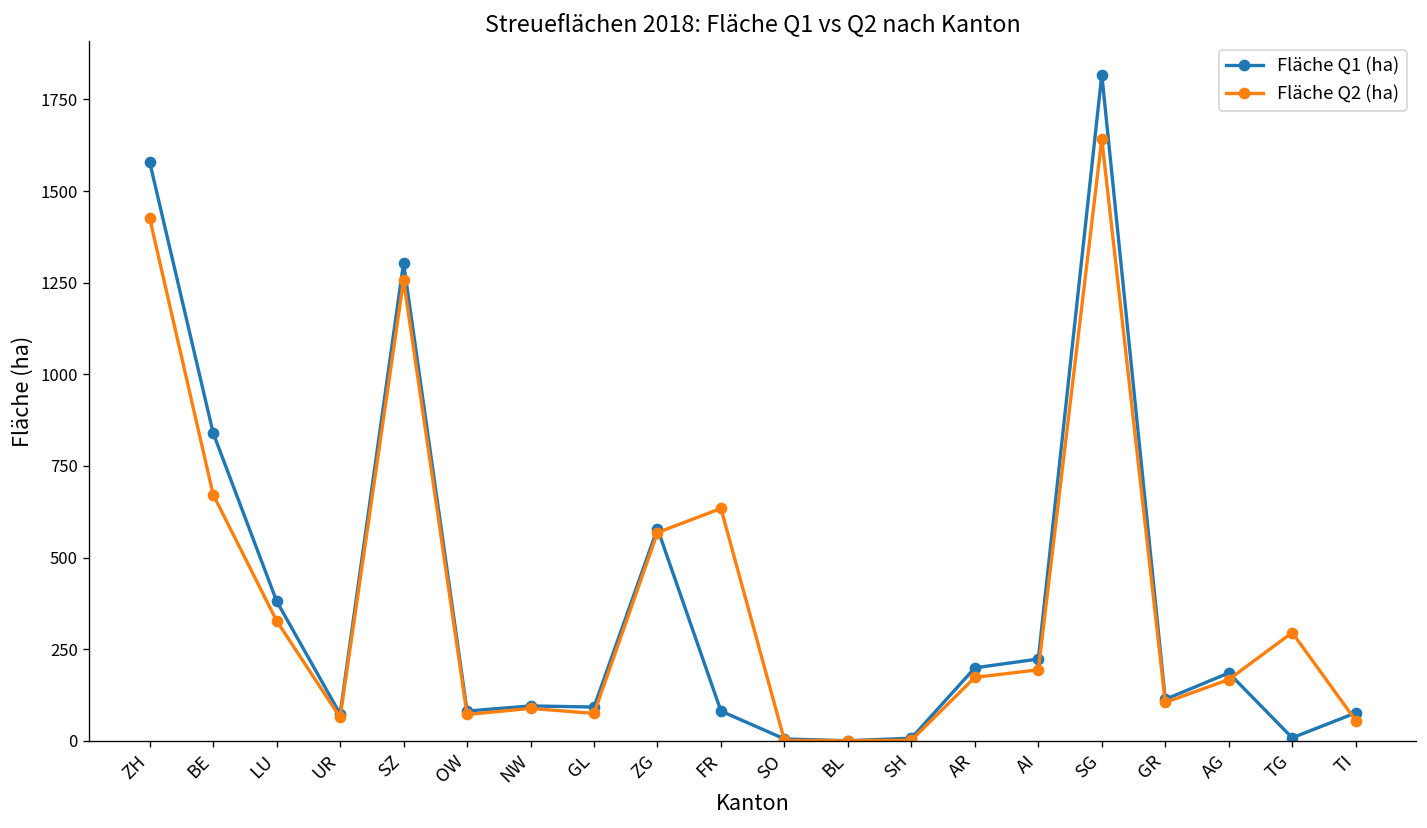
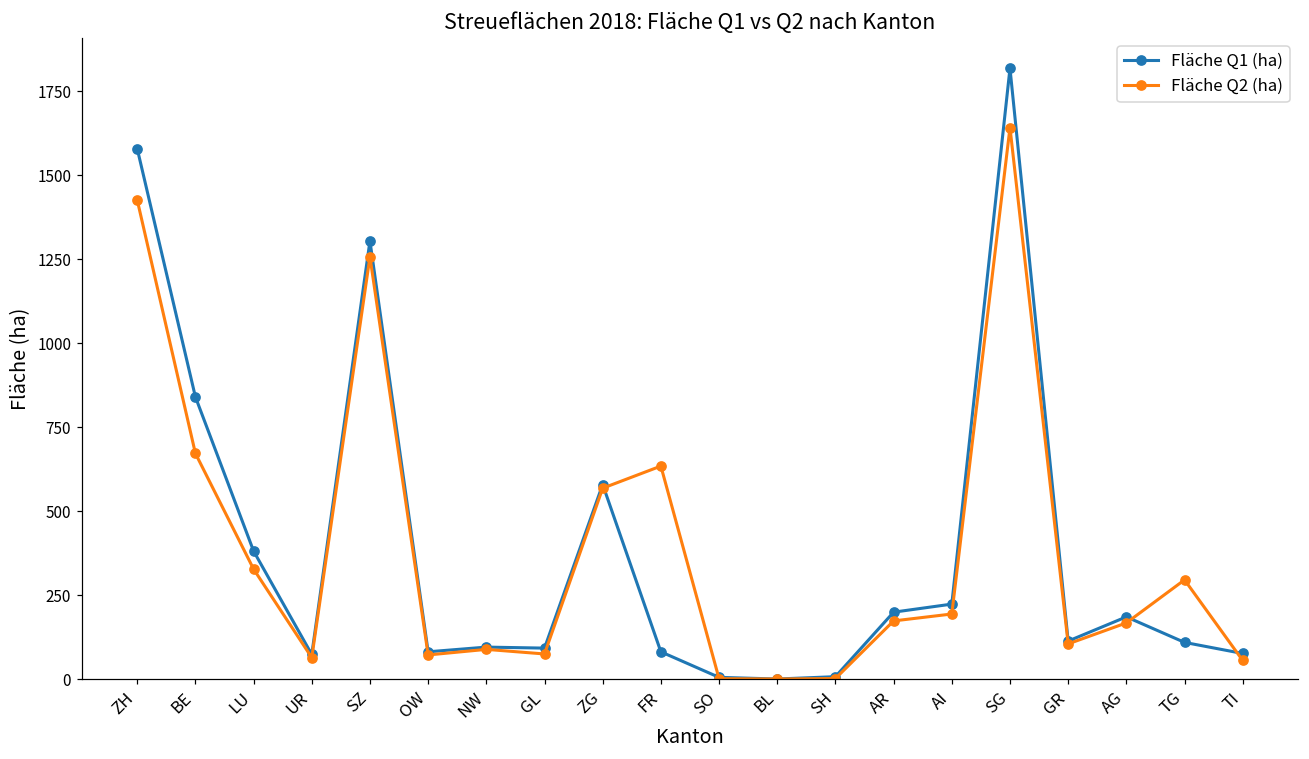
Fläche Q1 (ha), TG: 10 -> 110
